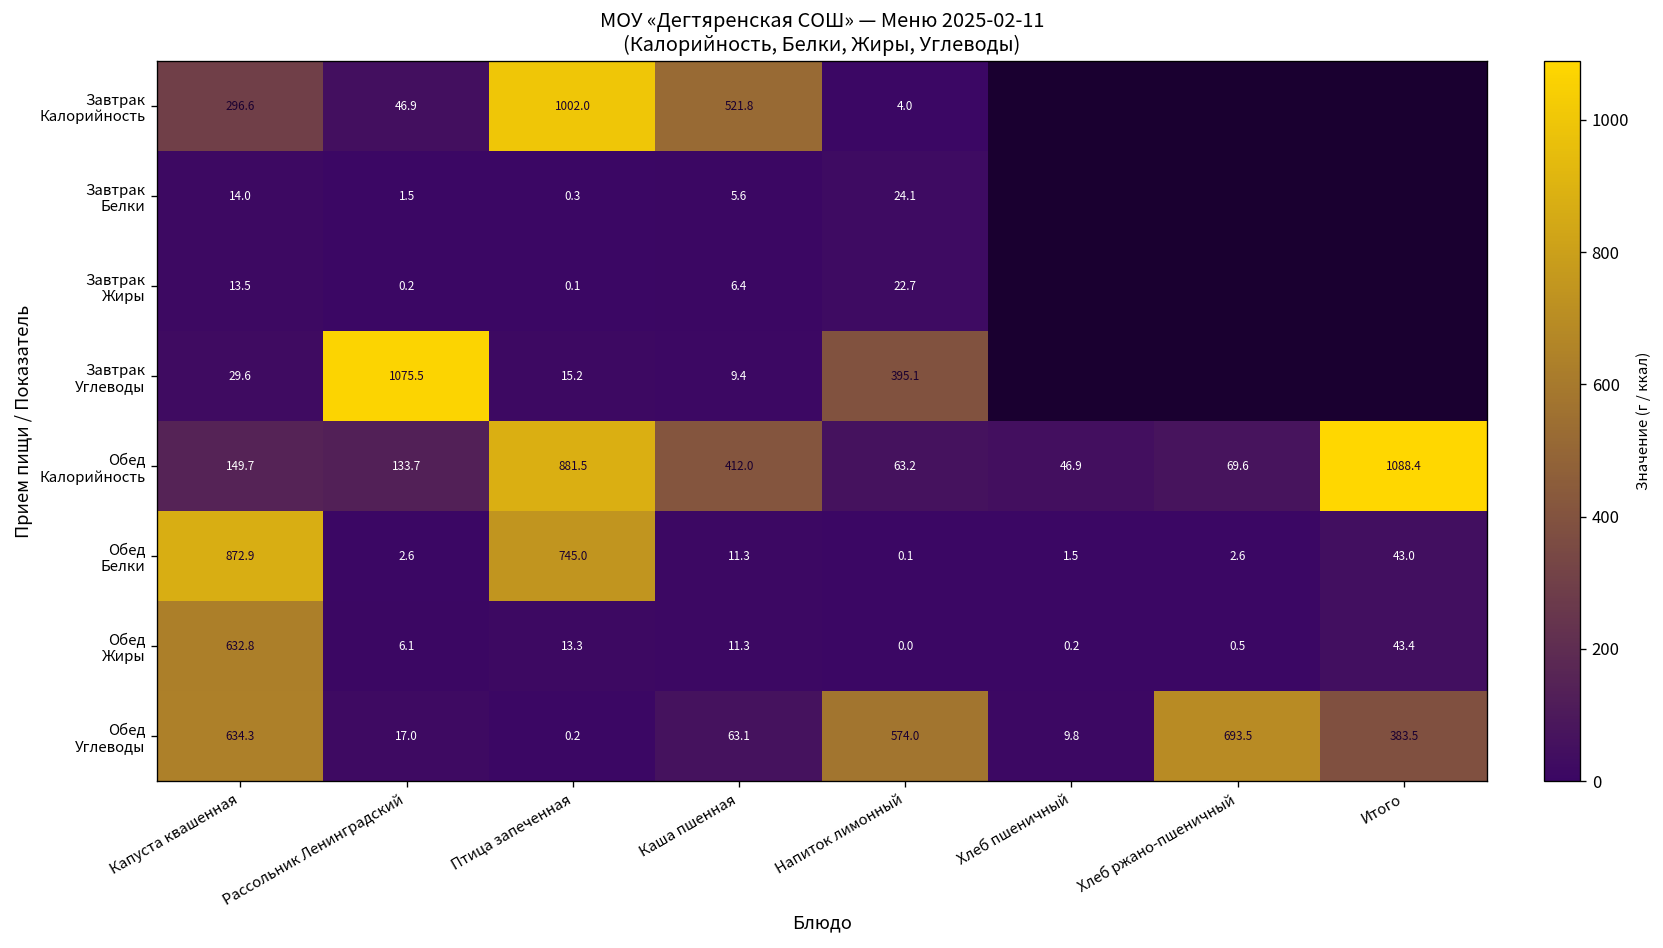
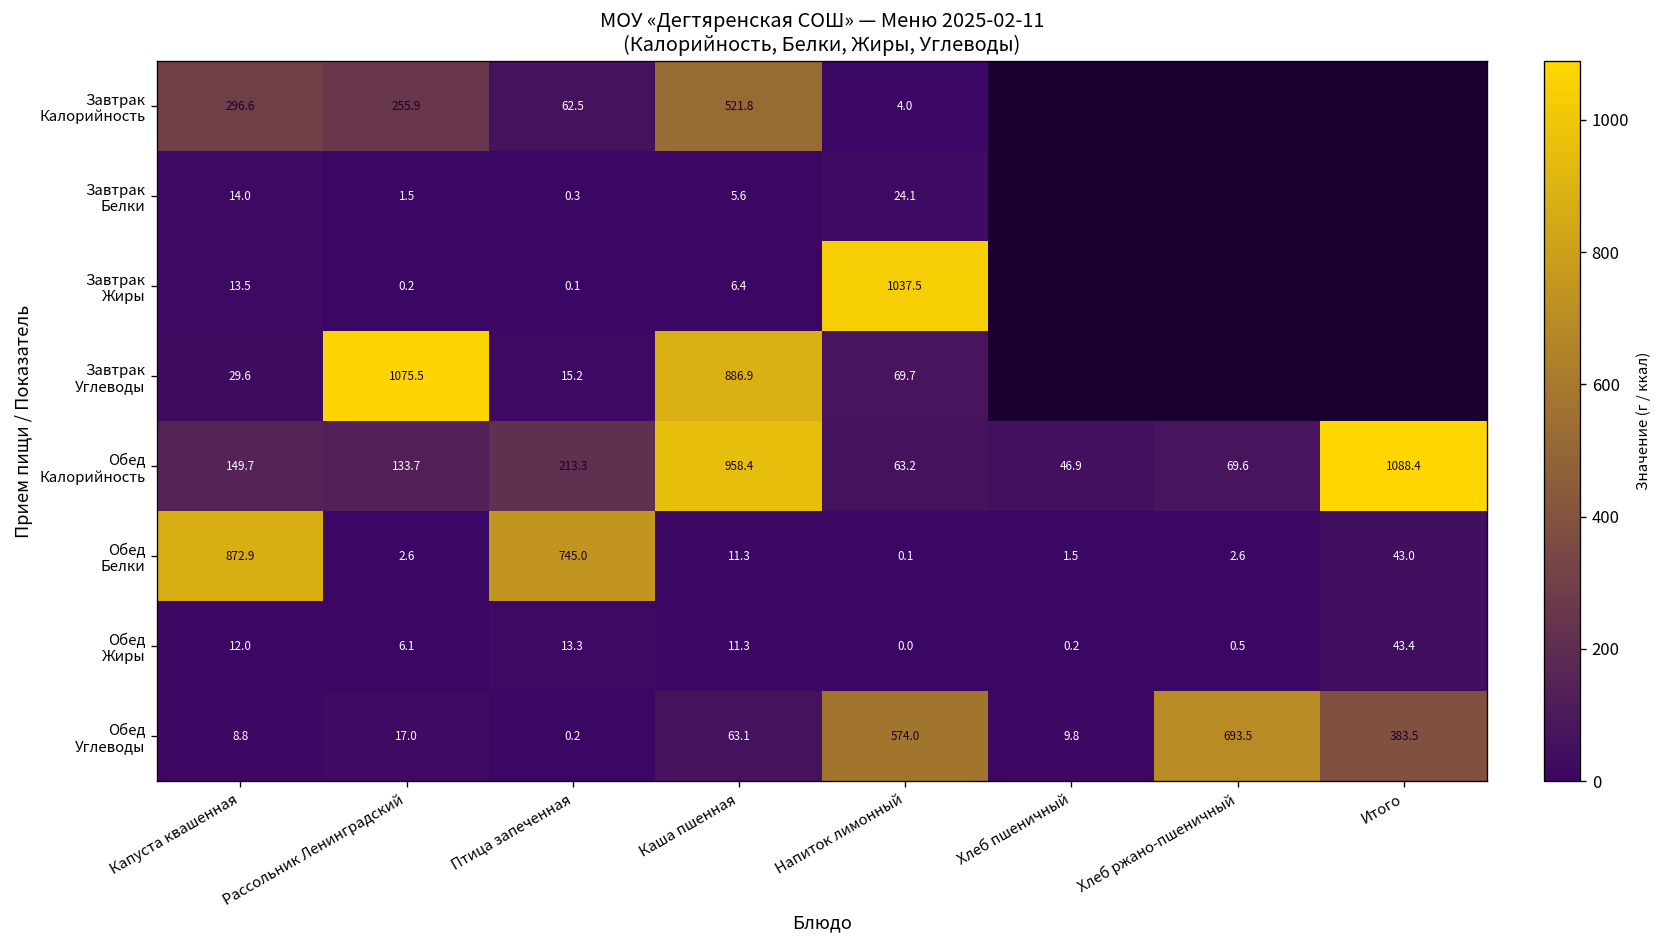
Завтрак Калорийность, Рассольник Ленинградский: 46.9 -> 255.9
Завтрак Калорийность, Птица запеченная: 1002.0 -> 62.5
Завтрак Жиры, Напиток лимонный: 22.7 -> 1037.5
Завтрак Углеводы, Каша пшенная: 9.4 -> 886.9
Завтрак Углеводы, Напиток лимонный: 395.1 -> 69.7
Обед Калорийность, Птица запеченная: 881.5 -> 213.3
Обед Калорийность, Каша пшенная: 412.0 -> 958.4
Обед Жиры, Капуста квашенная: 632.8 -> 12.0
Обед Углеводы, Капуста квашенная: 634.3 -> 8.8
